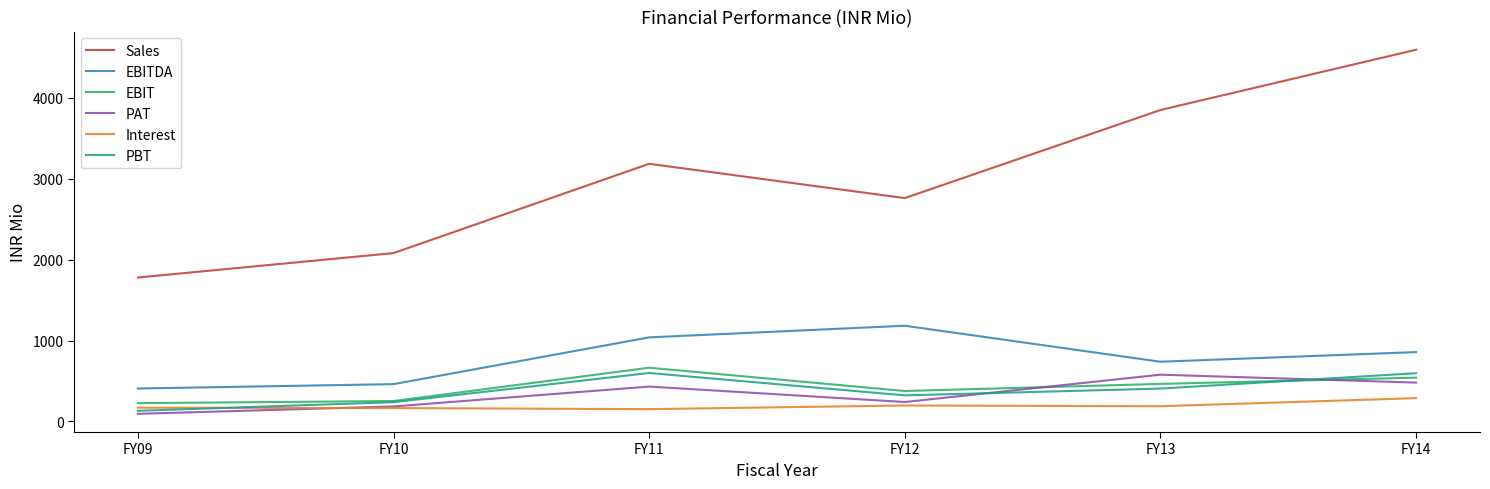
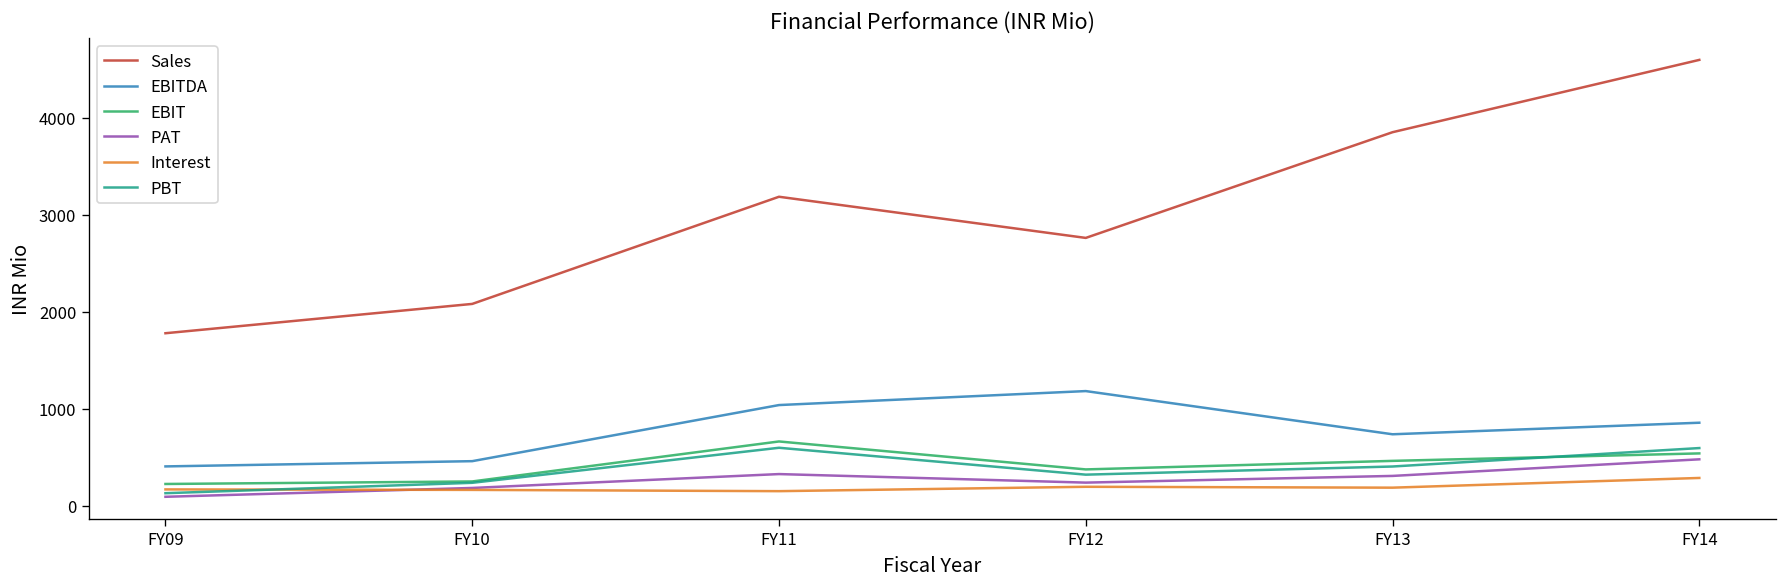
PAT, FY11: 400 -> 300
PAT, FY13: 600 -> 300
